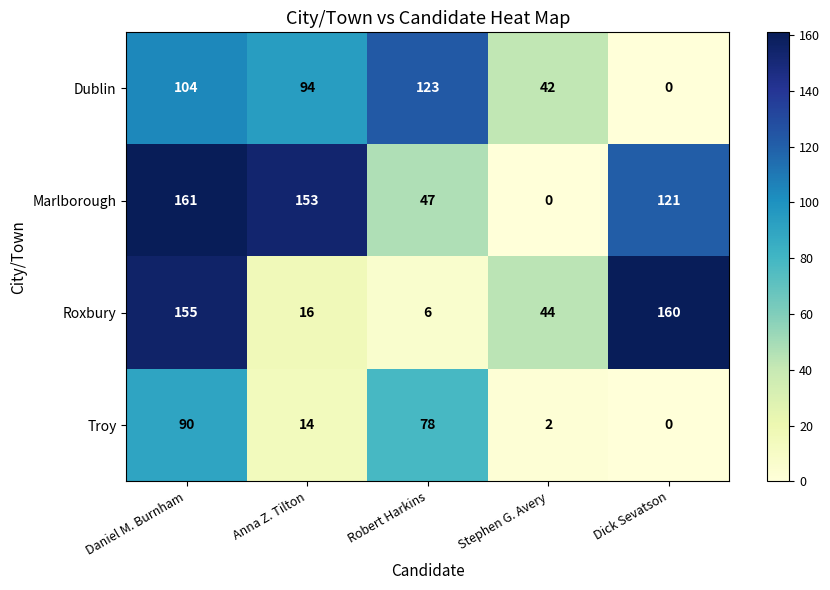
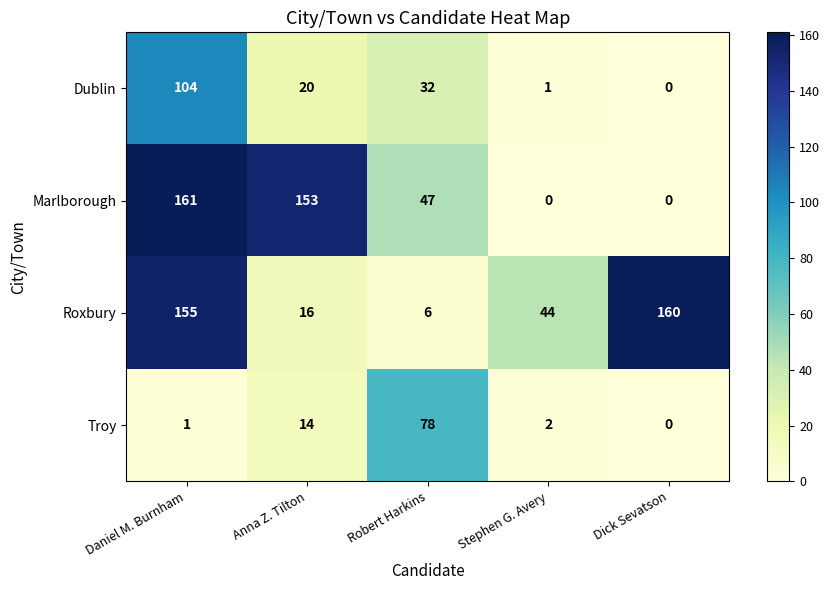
Dublin, Anna Z. Tilton: 94 -> 20
Dublin, Robert Harkins: 123 -> 32
Dublin, Stephen G. Avery: 42 -> 1
Marlborough, Dick Sevatson: 121 -> 0
Troy, Daniel M. Burnham: 90 -> 1
